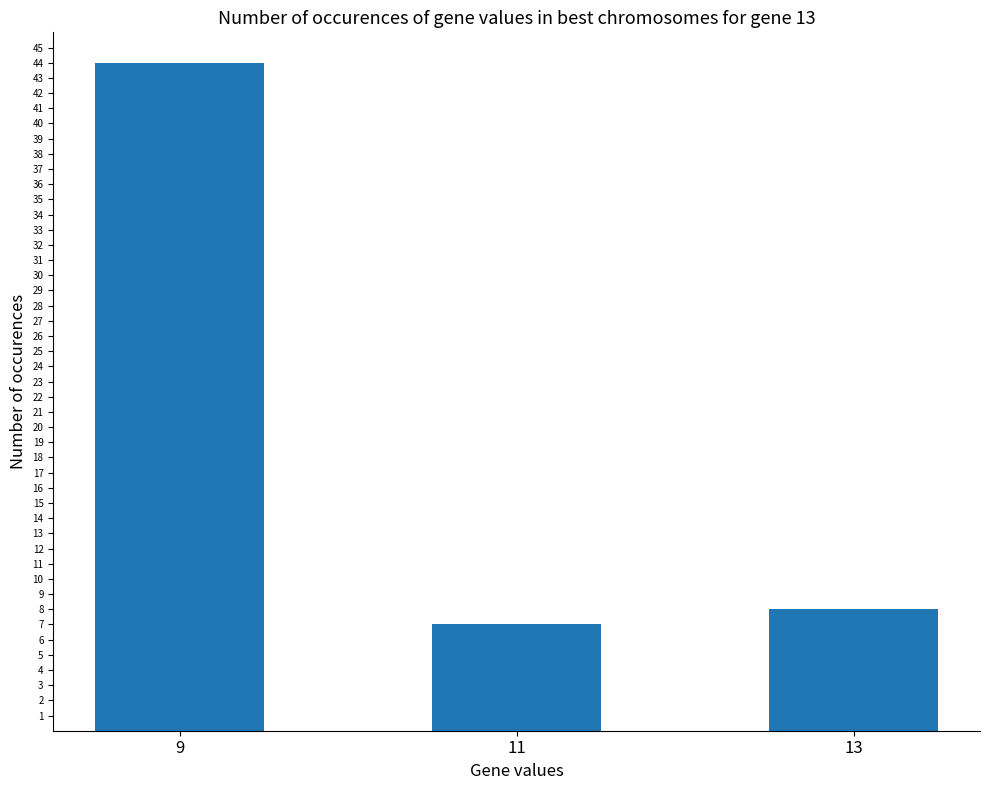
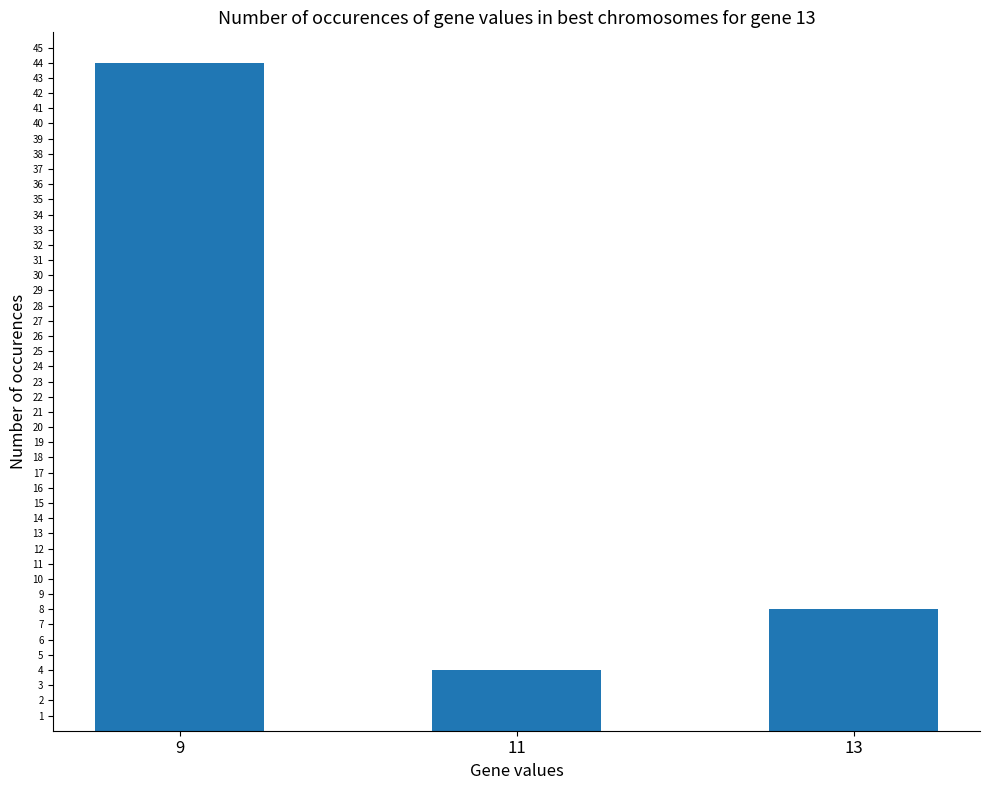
11: 7 -> 4
